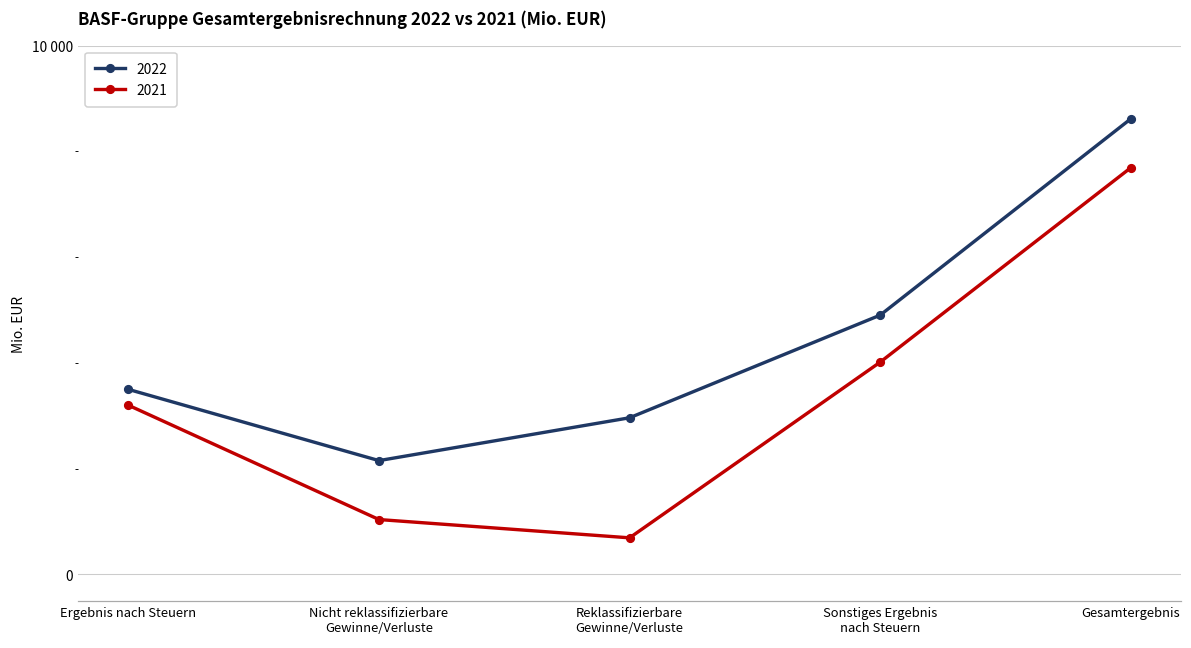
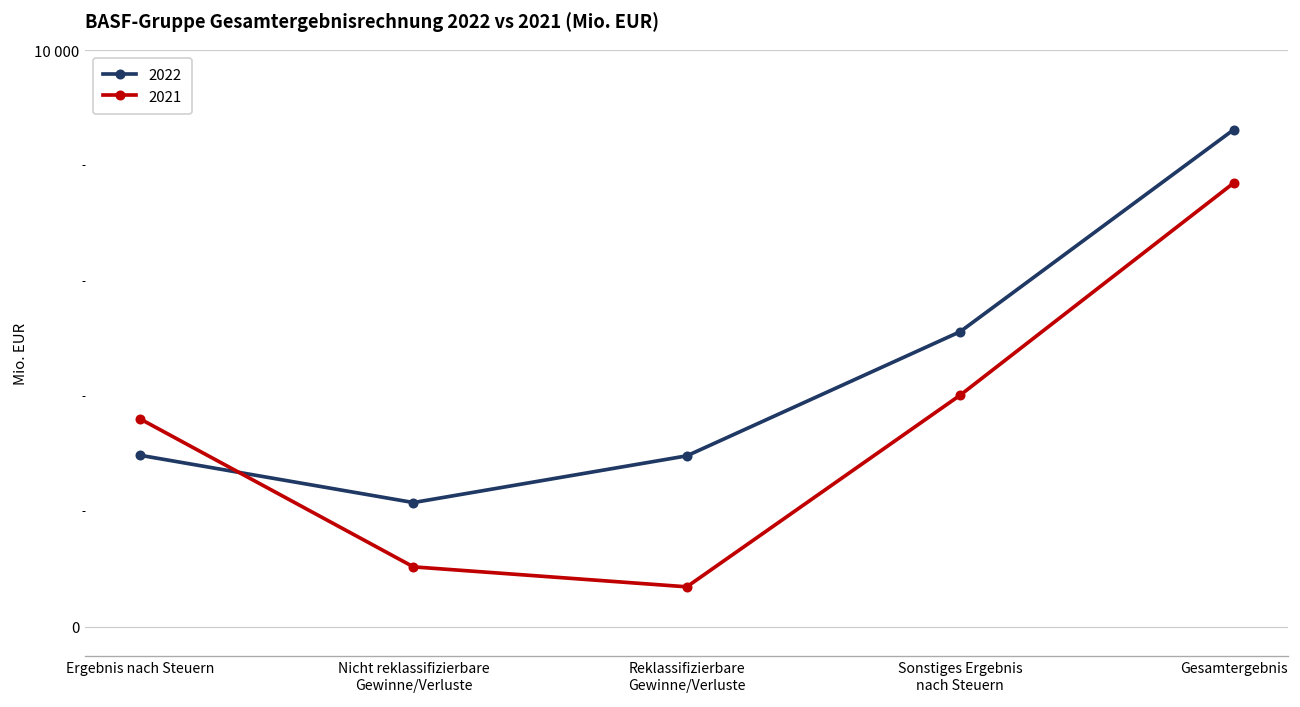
2022, Ergebnis nach Steuern: 3500 -> 3000
2021, Ergebnis nach Steuern: 3200 -> 3600
2022, Sonstiges Ergebnis nach Steuern: 4900 -> 5100
